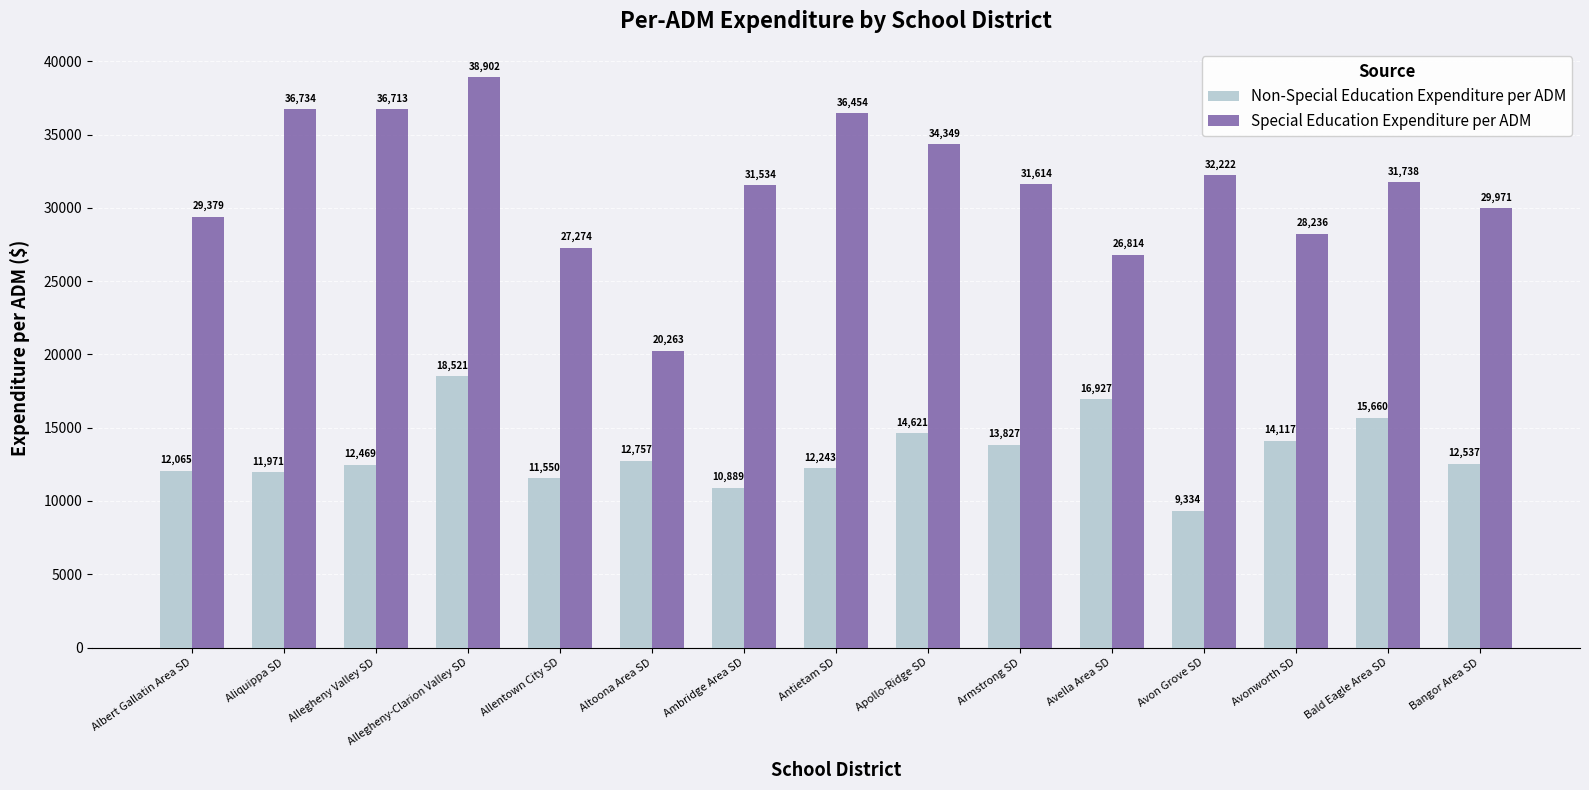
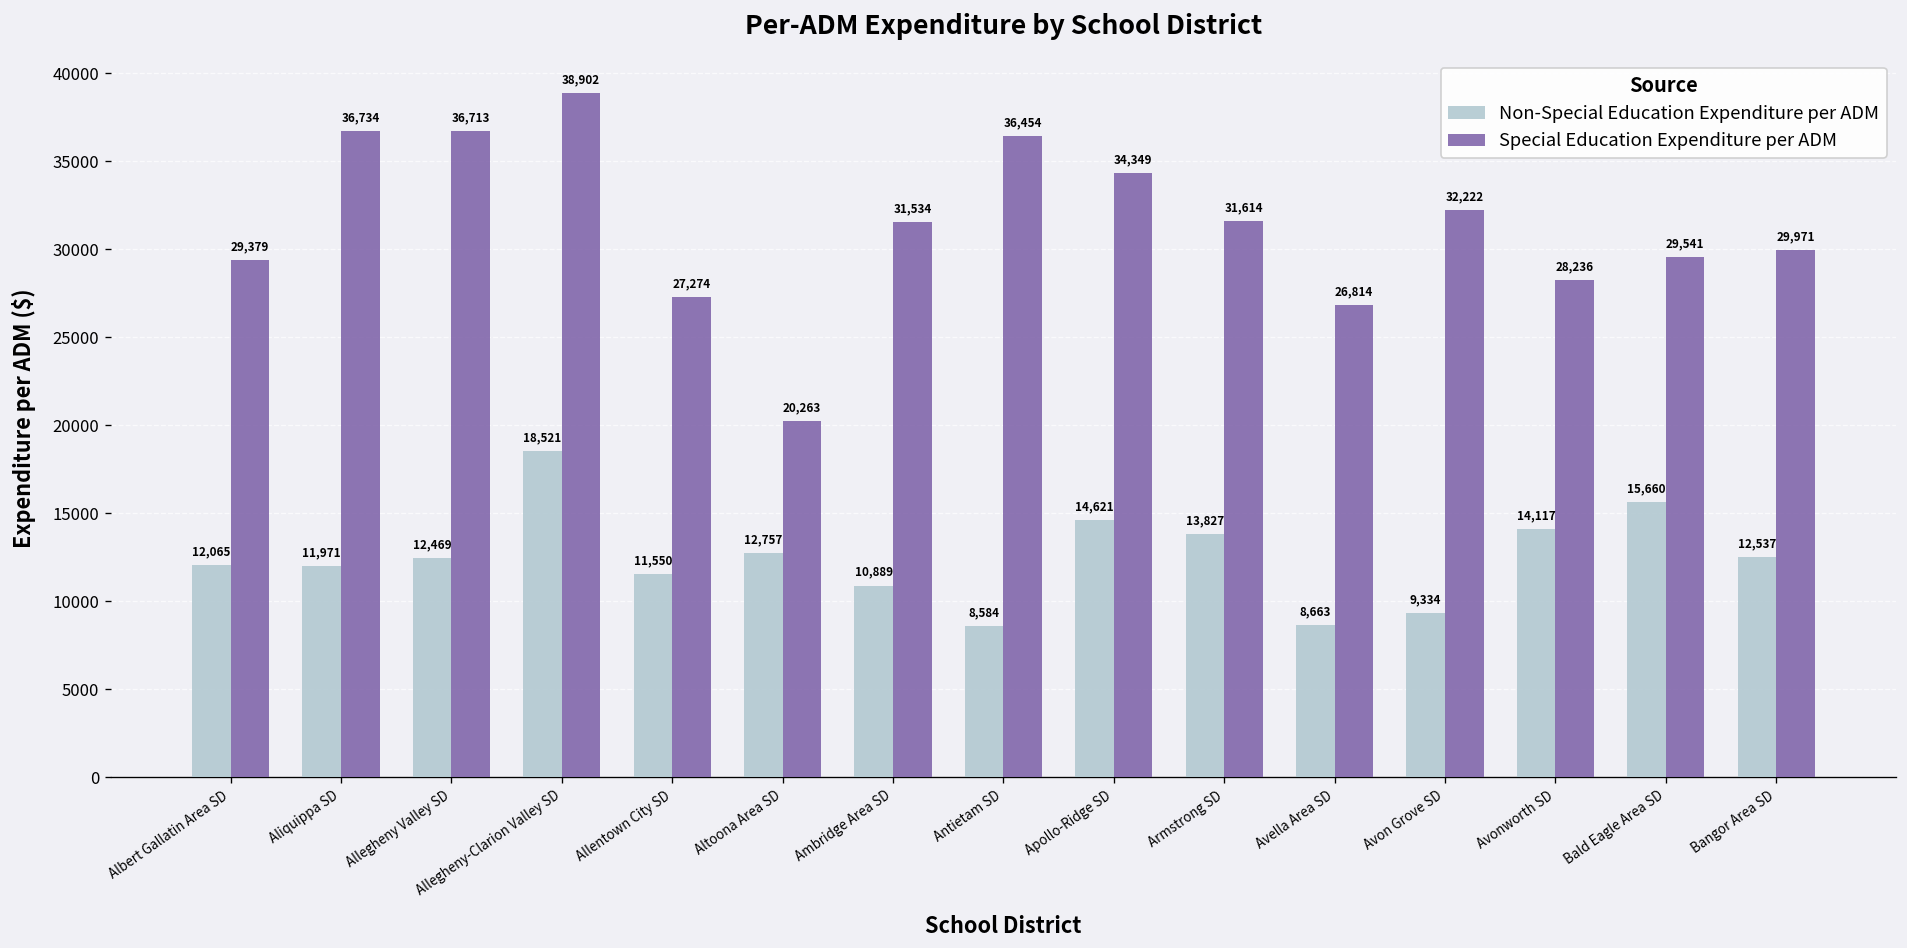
Non-Special Education Expenditure per ADM, Antietam SD: 12,243 -> 8,584
Non-Special Education Expenditure per ADM, Avella Area SD: 16,927 -> 8,663
Special Education Expenditure per ADM, Bald Eagle Area SD: 31,738 -> 29,541
